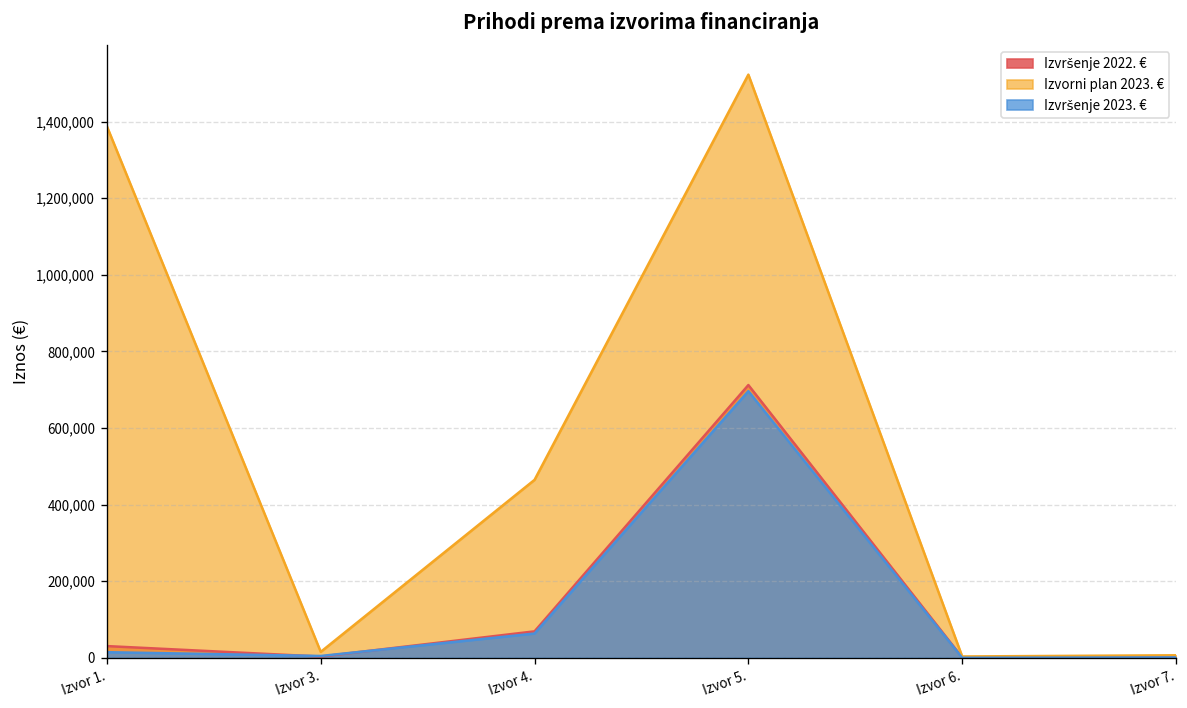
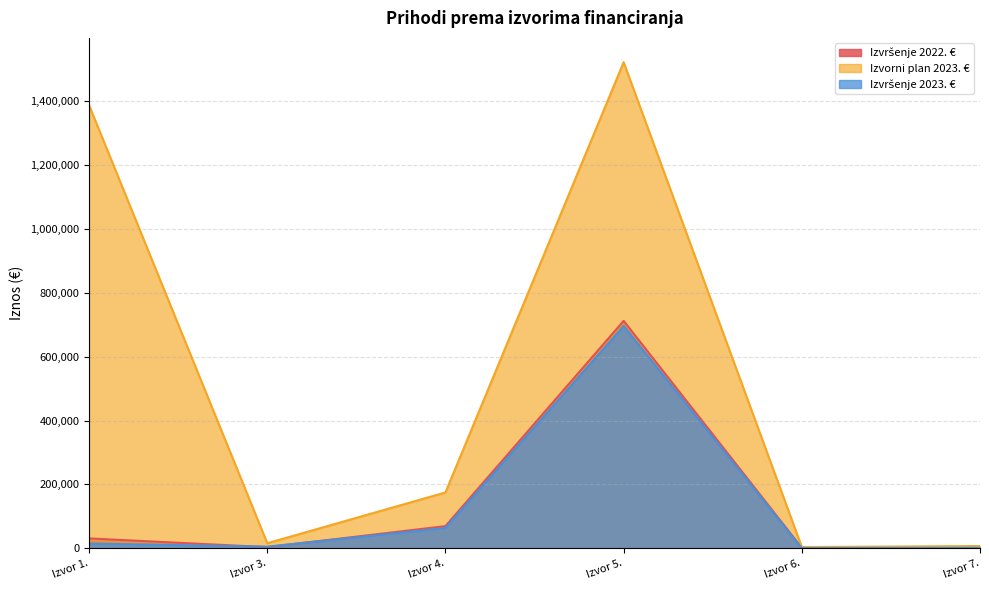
Izvorni plan 2023. €, Izvor 4.: 460,000 -> 170,000
